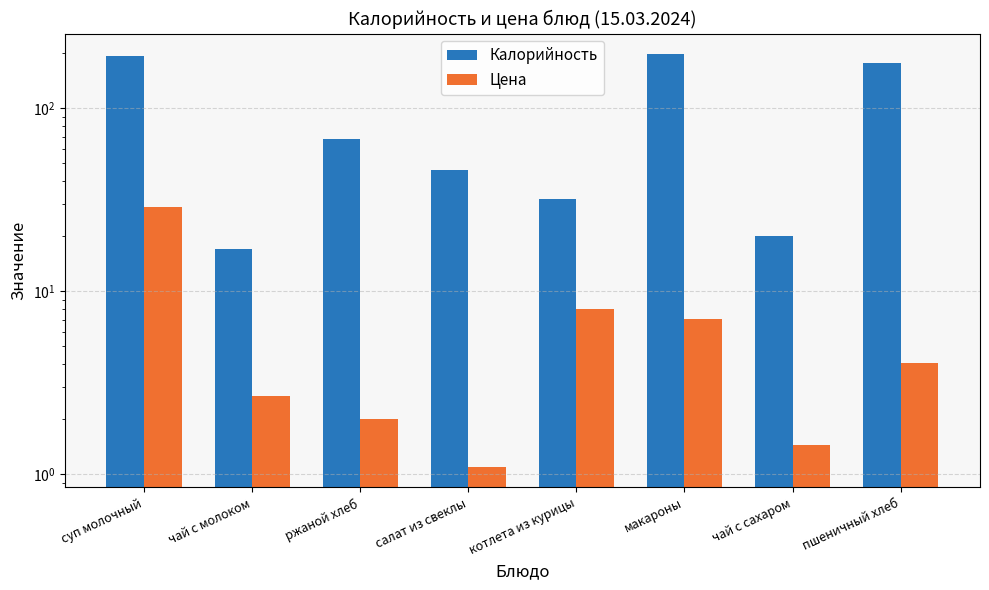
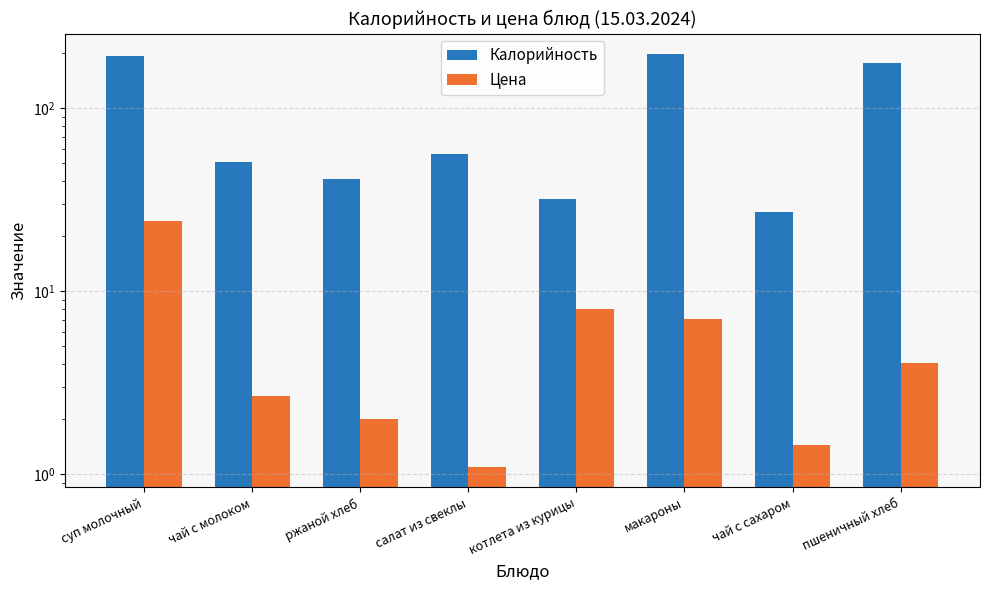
Цена, суп молочный: 29 -> 24
Калорийность, чай с молоком: 17 -> 51
Калорийность, ржаной хлеб: 68 -> 41
Калорийность, салат из свеклы: 46 -> 56
Калорийность, чай с сахаром: 20 -> 27
